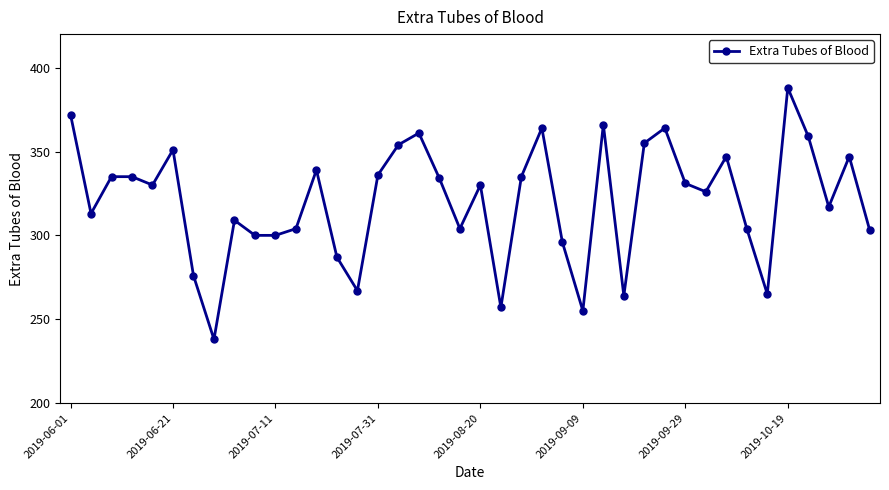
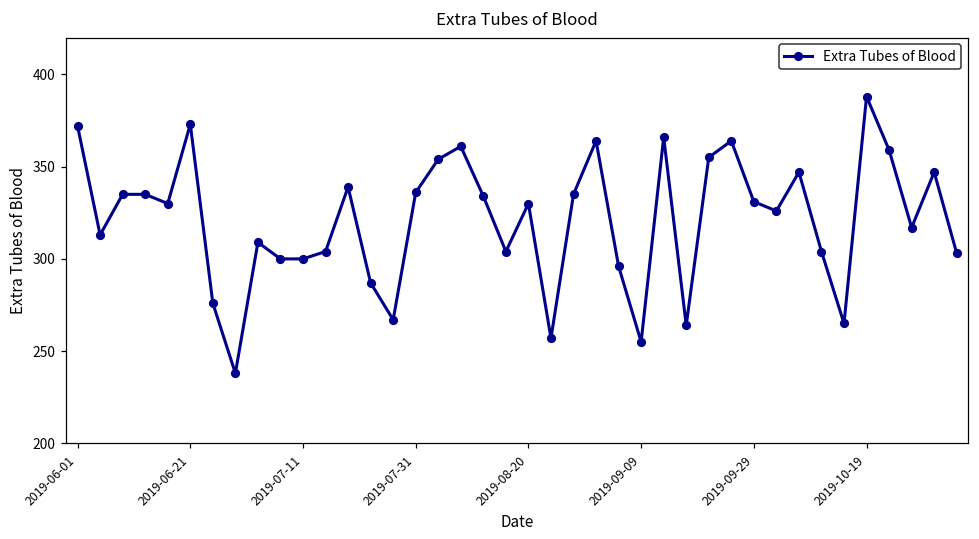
2019-06-21: 351 -> 373
